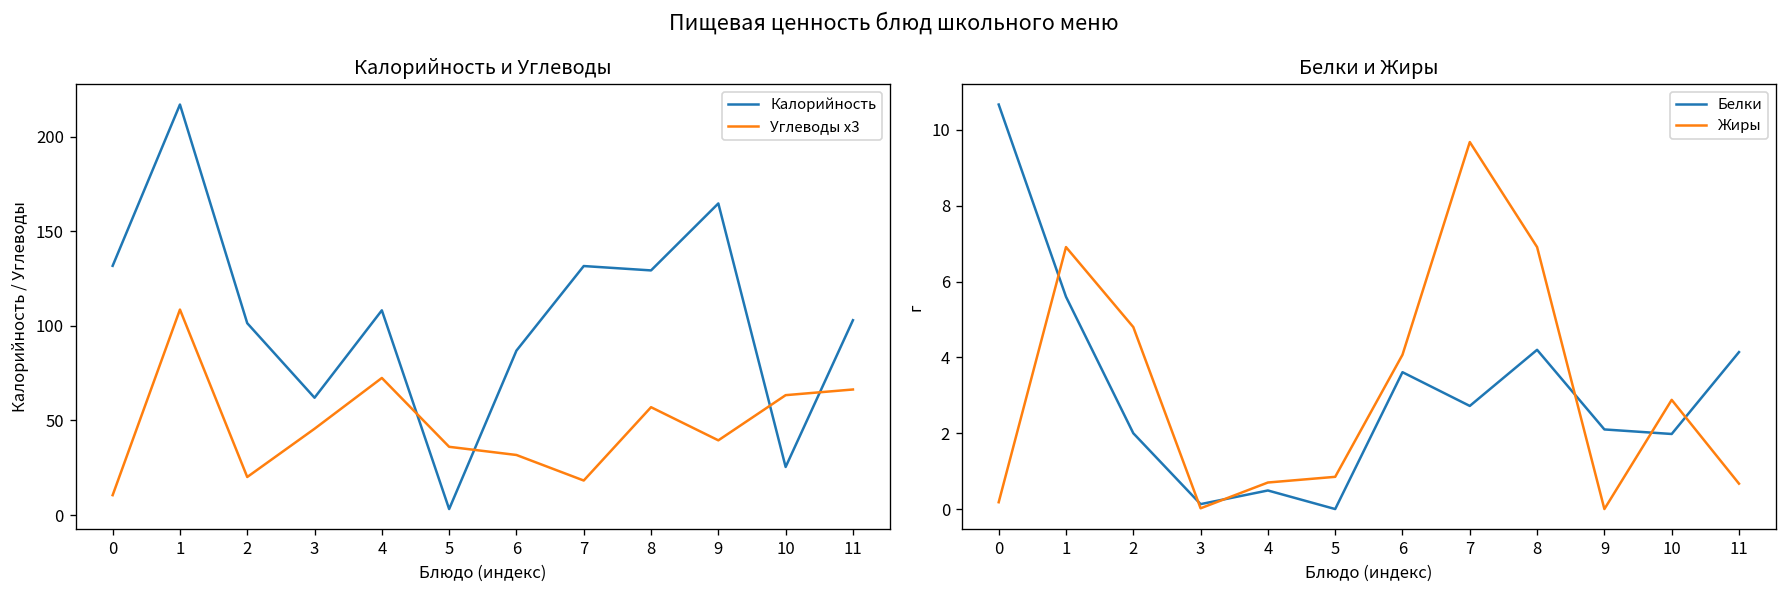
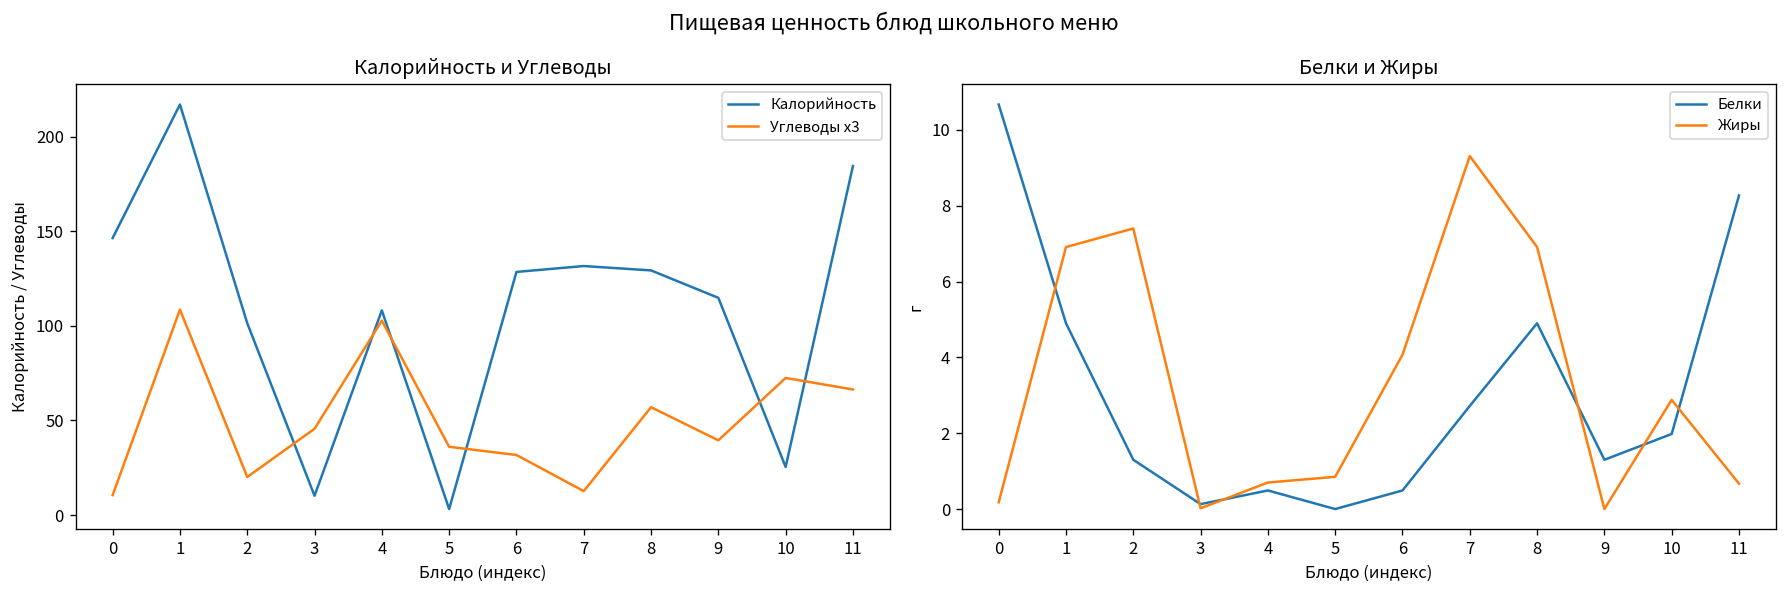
Калорийность и Углеводы, Калорийность, 0: 132 -> 146
Калорийность и Углеводы, Калорийность, 3: 62 -> 10
Калорийность и Углеводы, Углеводы x3, 4: 72 -> 103
Калорийность и Углеводы, Калорийность, 6: 87 -> 129
Калорийность и Углеводы, Углеводы x3, 7: 18 -> 13
Калорийность и Углеводы, Калорийность, 9: 165 -> 115
Калорийность и Углеводы, Углеводы x3, 10: 63 -> 72
Калорийность и Углеводы, Калорийность, 11: 103 -> 184
Белки и Жиры, Белки, 1: 5.6 -> 4.9
Белки и Жиры, Белки, 2: 2.0 -> 1.3
Белки и Жиры, Жиры, 2: 4.8 -> 7.4
Белки и Жиры, Белки, 6: 3.6 -> 0.5
Белки и Жиры, Жиры, 7: 9.7 -> 9.3
Белки и Жиры, Белки, 8: 4.2 -> 4.9
Белки и Жиры, Белки, 9: 2.1 -> 1.3
Белки и Жиры, Белки, 11: 4.1 -> 8.3
